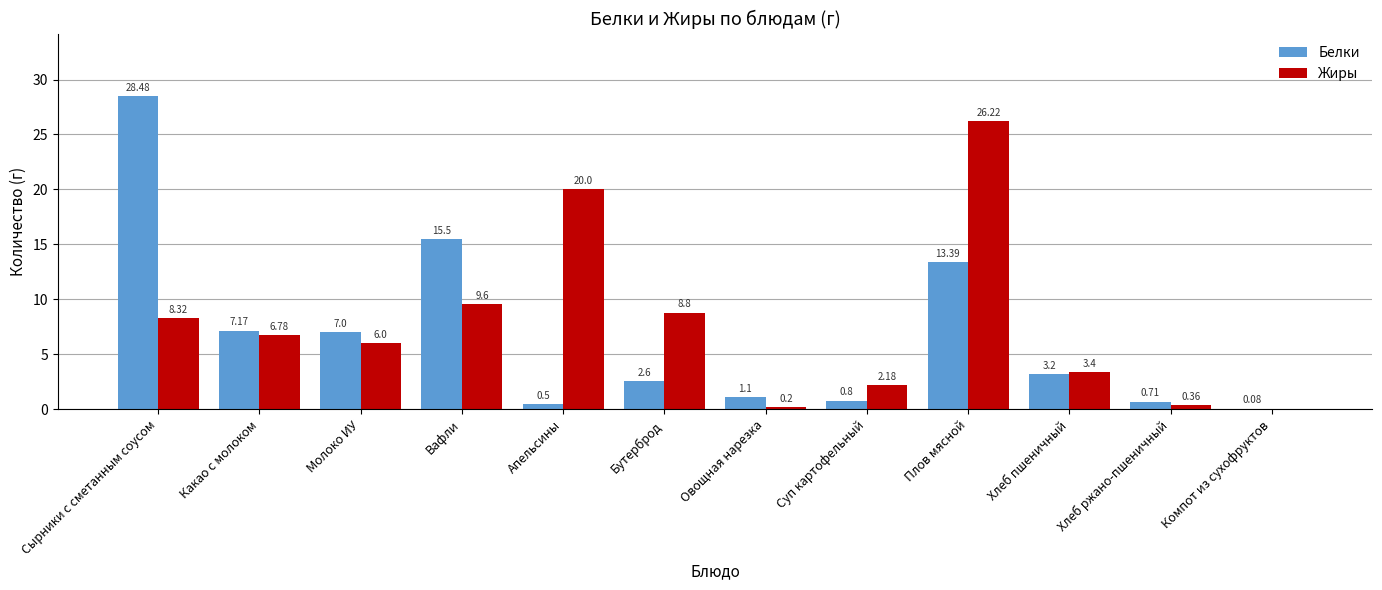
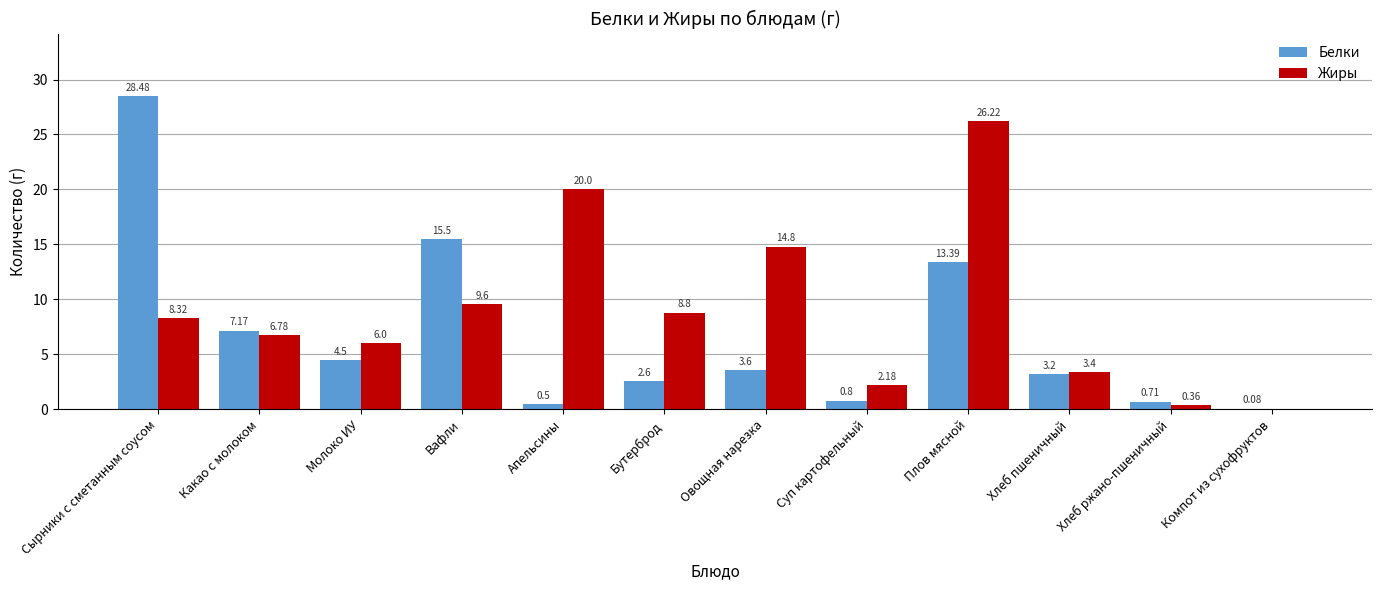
Белки, Молоко ИУ: 7.0 -> 4.5
Белки, Овощная нарезка: 1.1 -> 3.6
Жиры, Овощная нарезка: 0.2 -> 14.8
